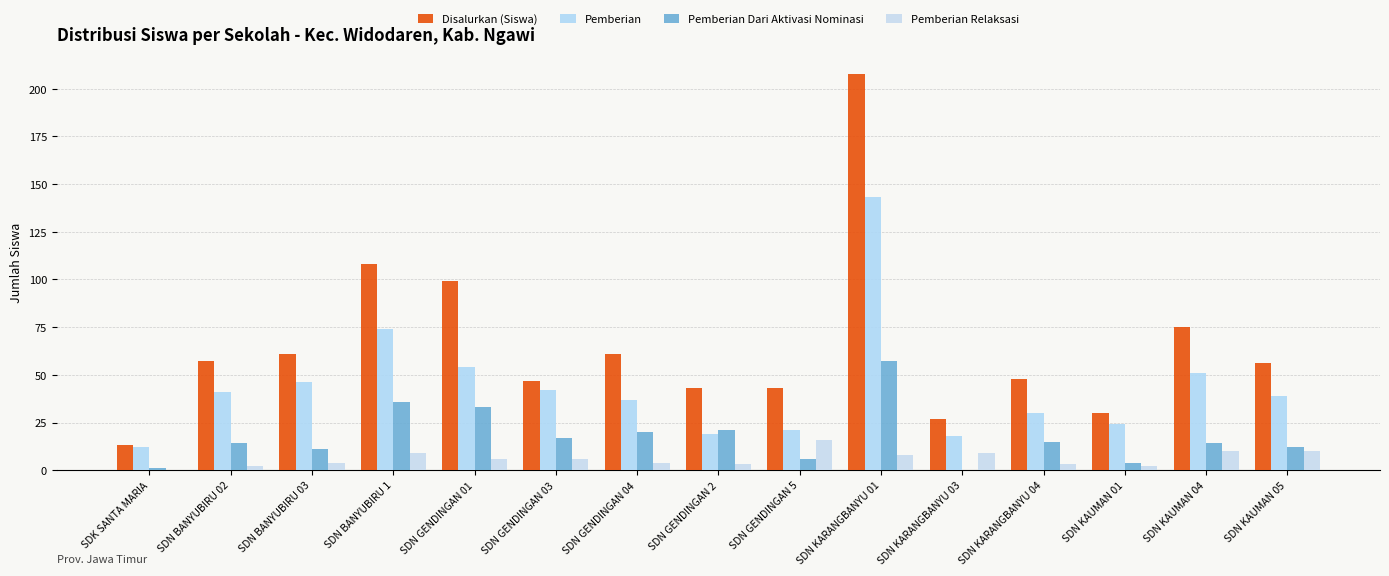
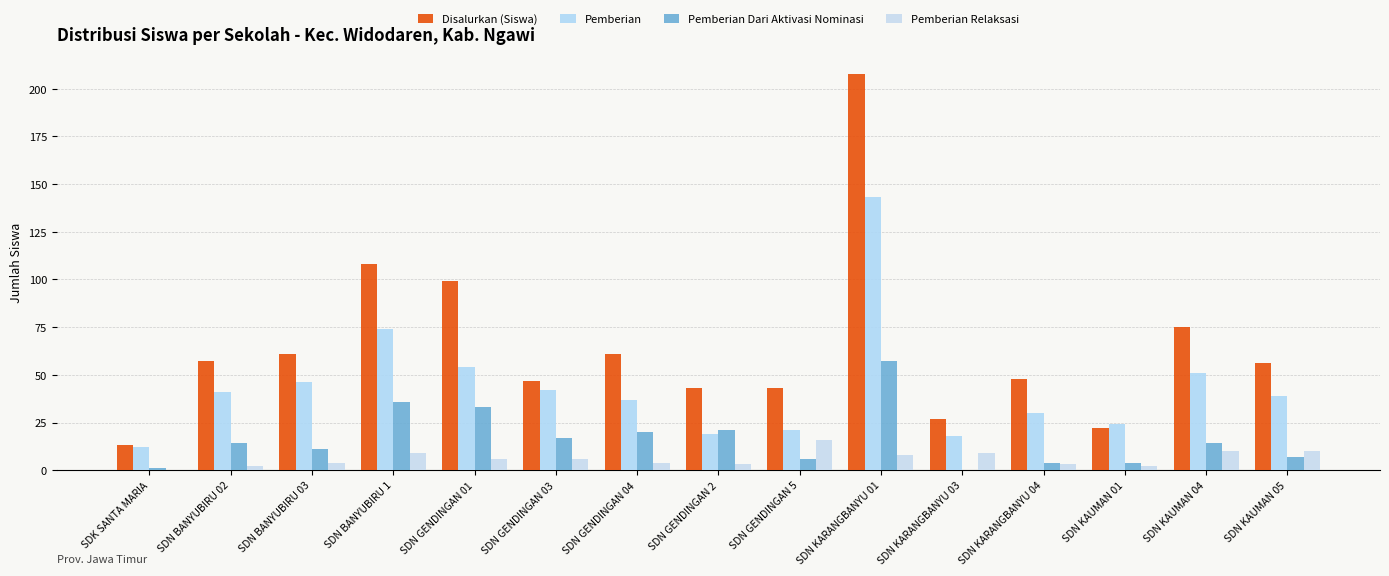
Pemberian Dari Aktivasi Nominasi, SDN KARANGBANYU 04: 15 -> 4
Disalurkan (Siswa), SDN KAUMAN 01: 30 -> 22
Pemberian Dari Aktivasi Nominasi, SDN KAUMAN 05: 12 -> 7
